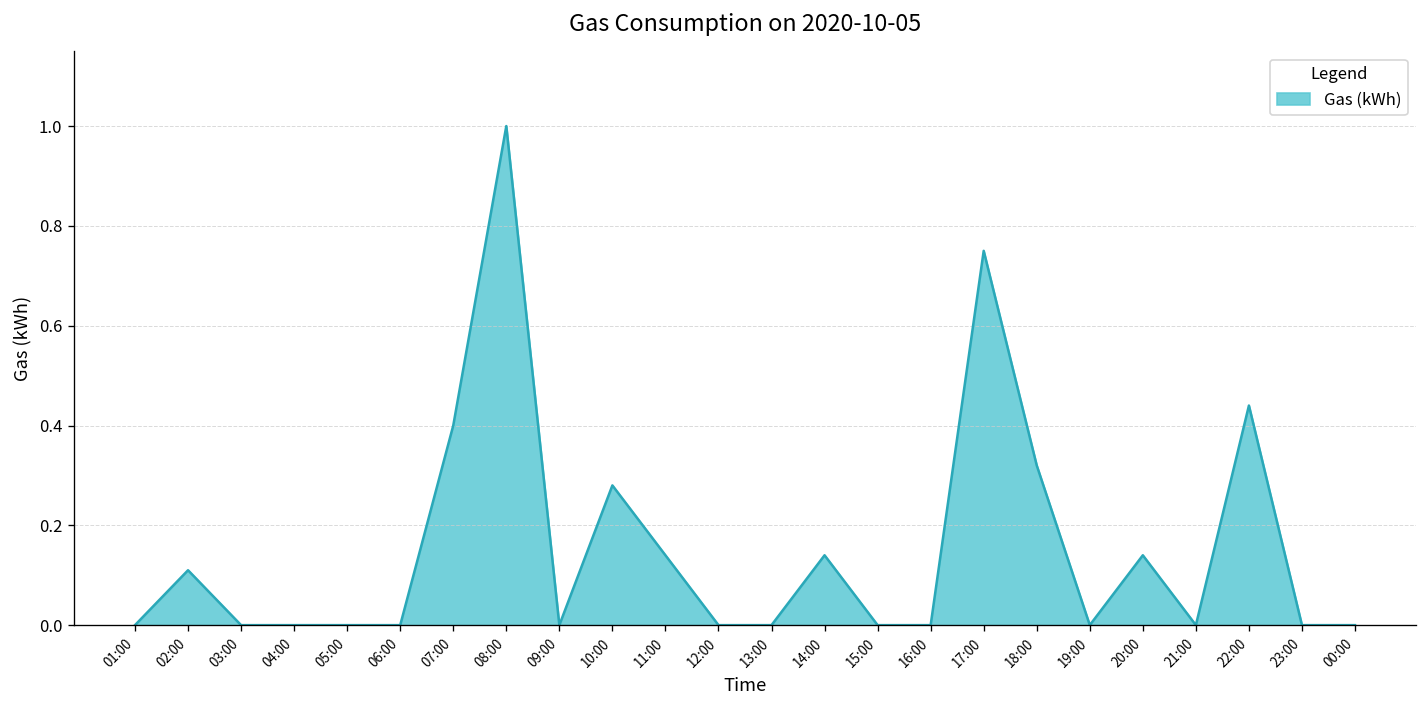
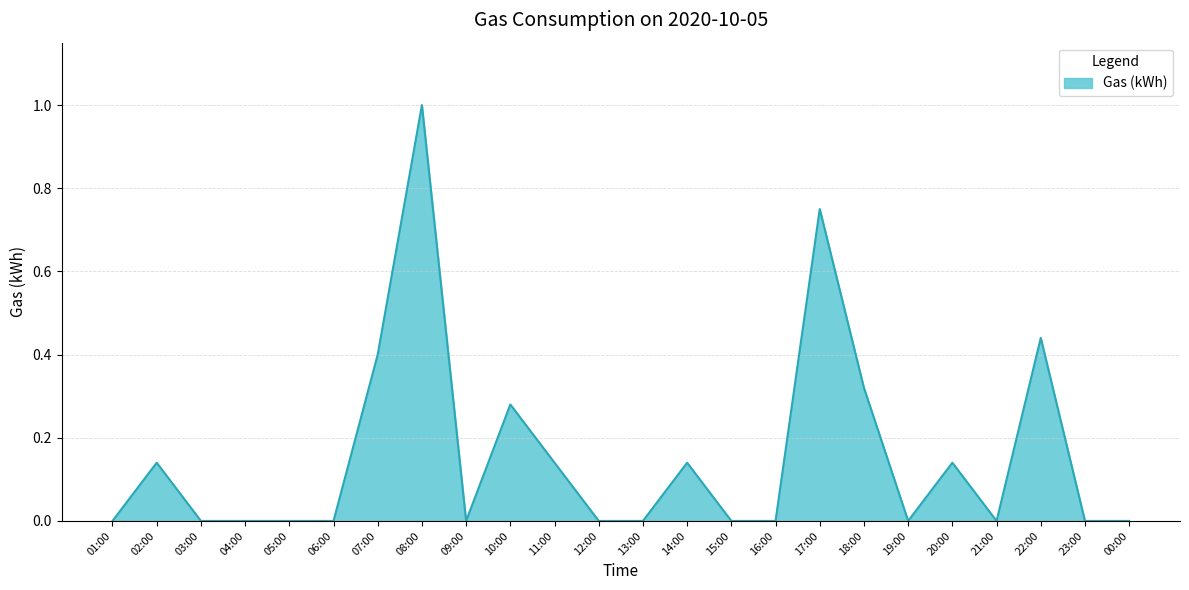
02:00: 0.11 -> 0.14
